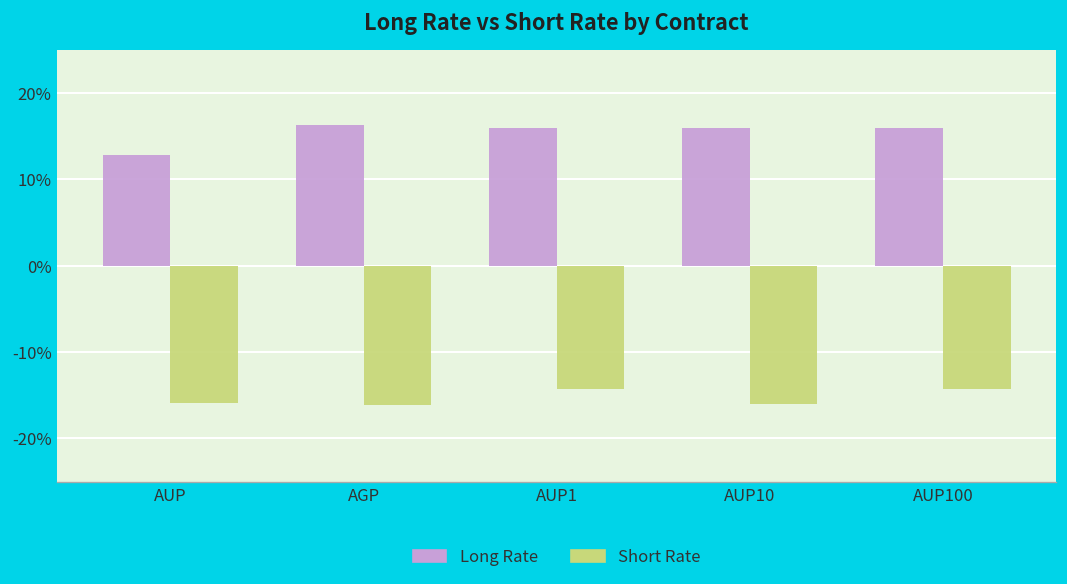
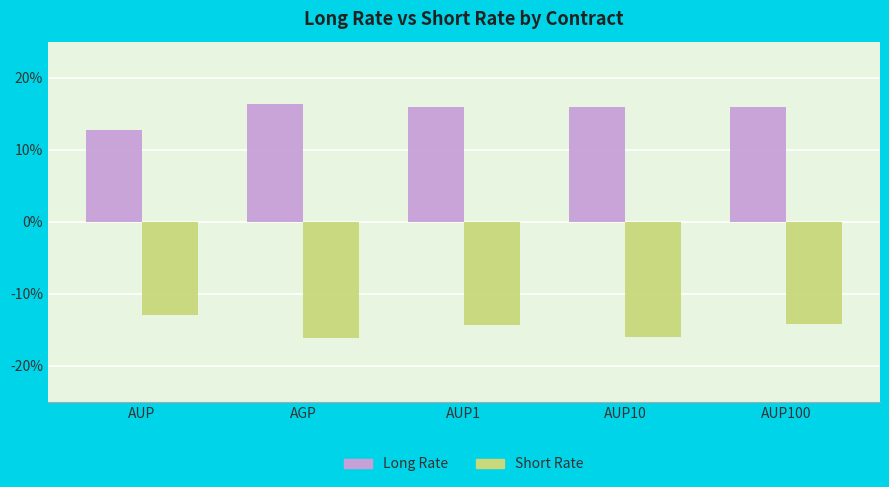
Short Rate, AUP: -16% -> -13%
